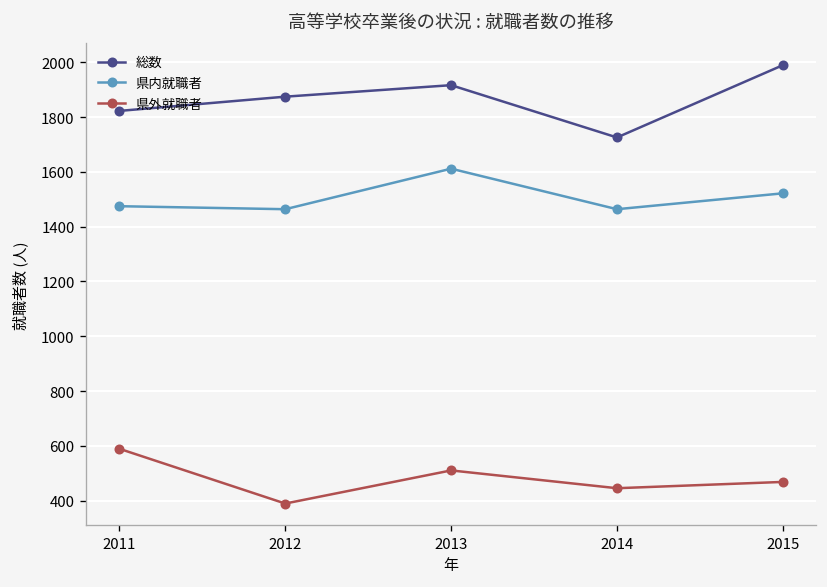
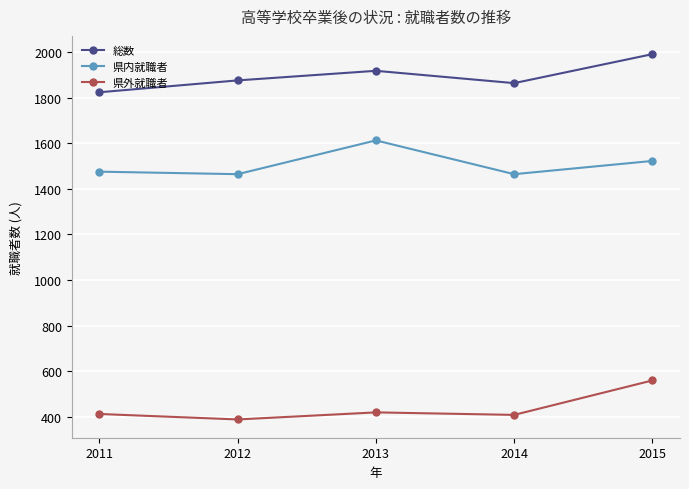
県外就職者, 2011: 590 -> 410
県外就職者, 2013: 510 -> 420
総数, 2014: 1730 -> 1860
県外就職者, 2014: 450 -> 410
県外就職者, 2015: 470 -> 560
